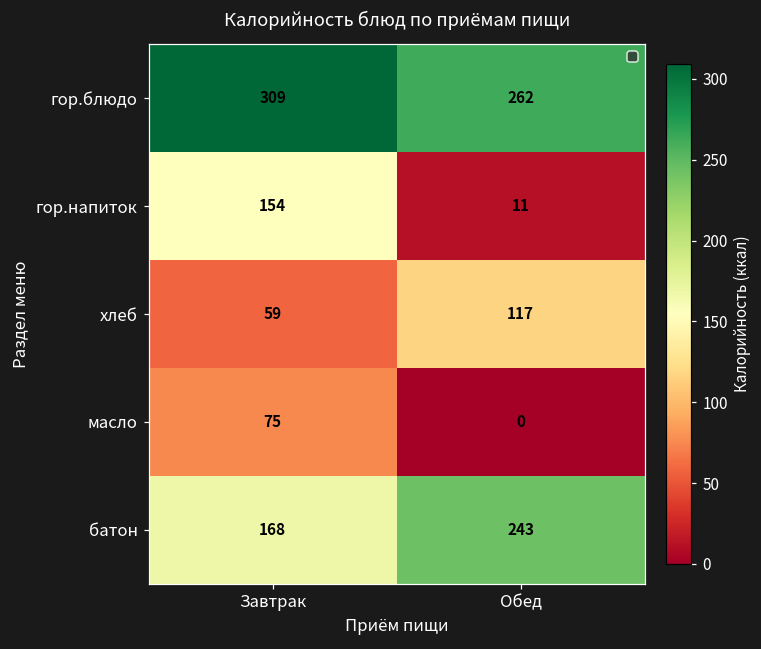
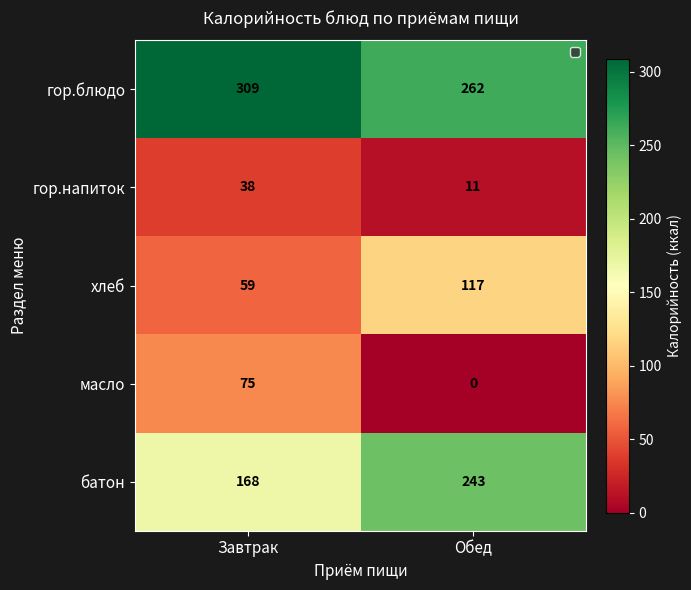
гор.напиток, Завтрак: 154 -> 38
